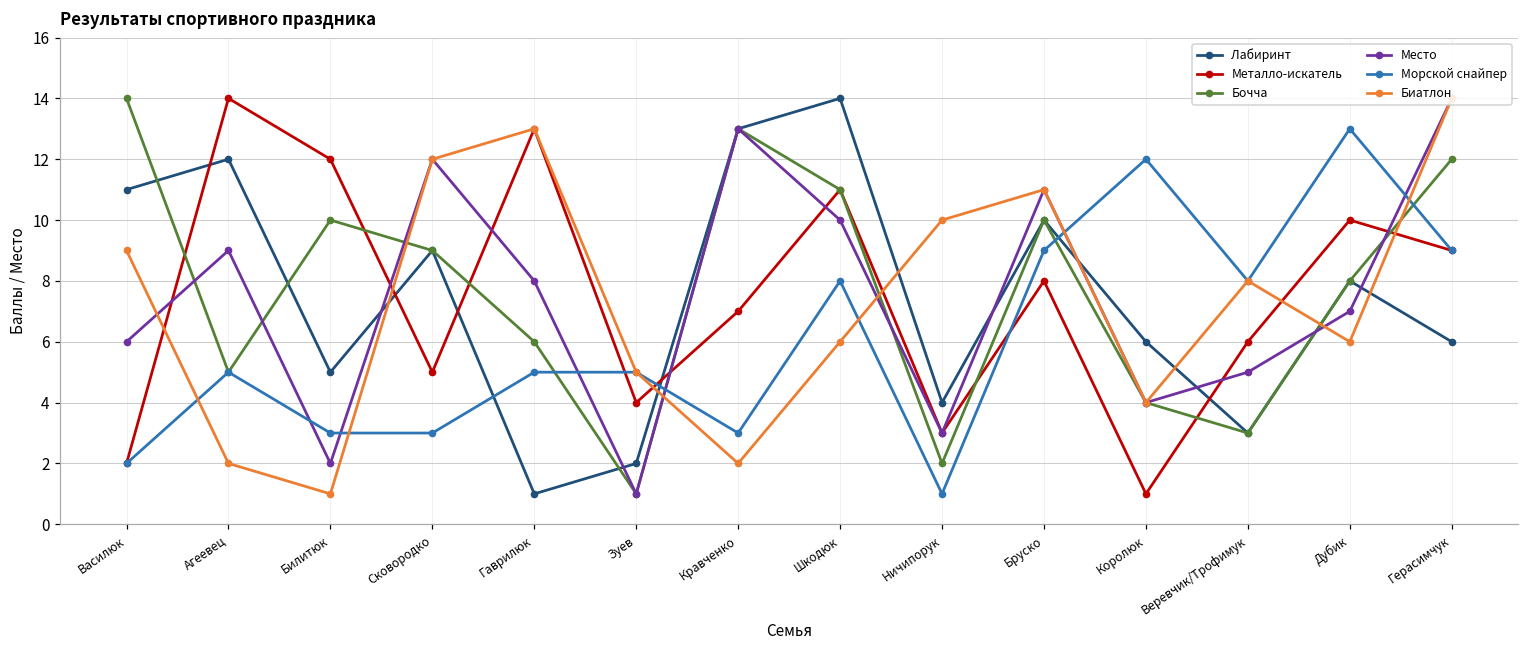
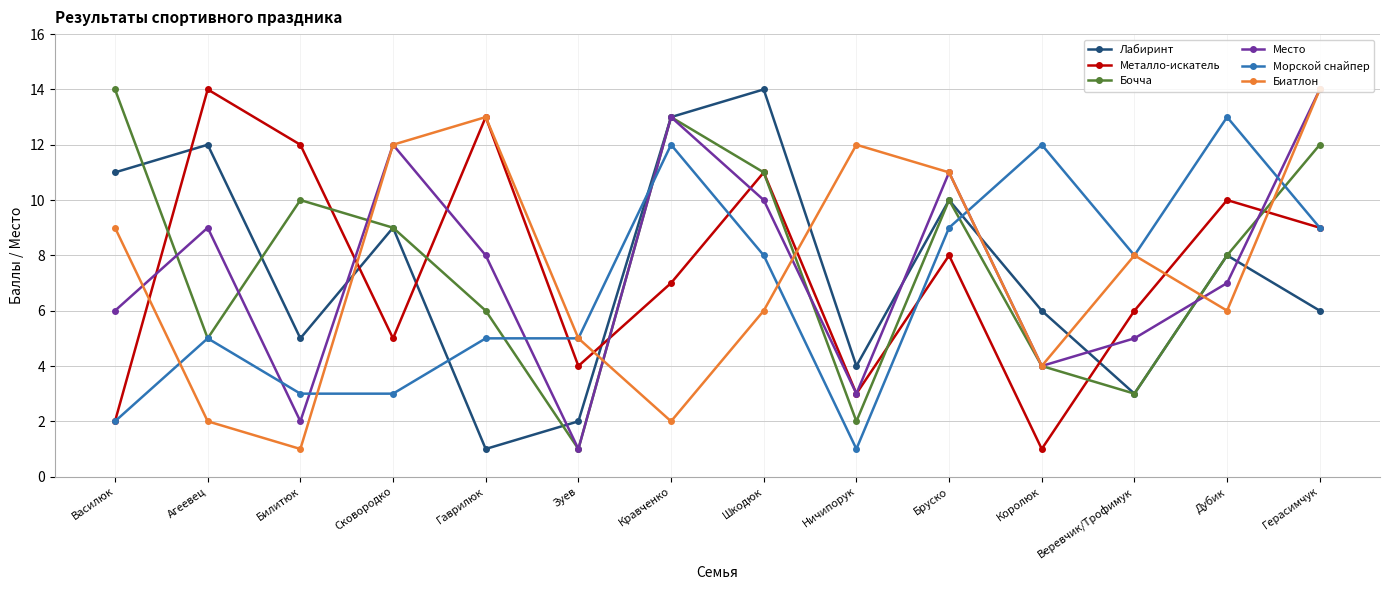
Морской снайпер, Кравченко: 3 -> 12
Биатлон, Ничипорук: 10 -> 12
